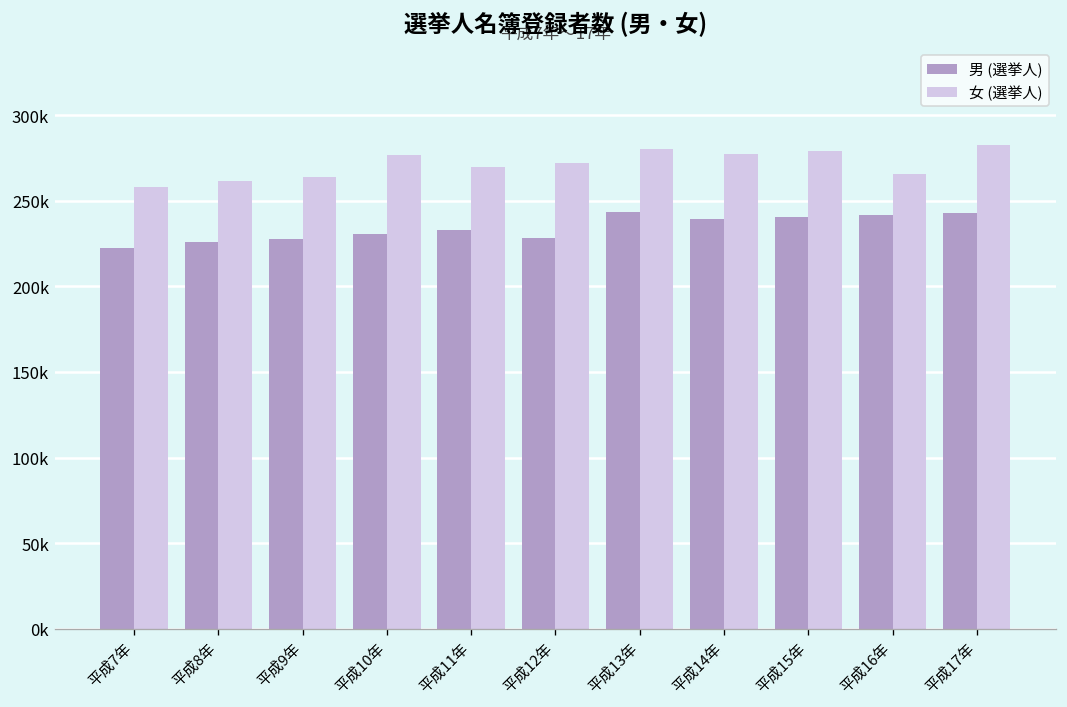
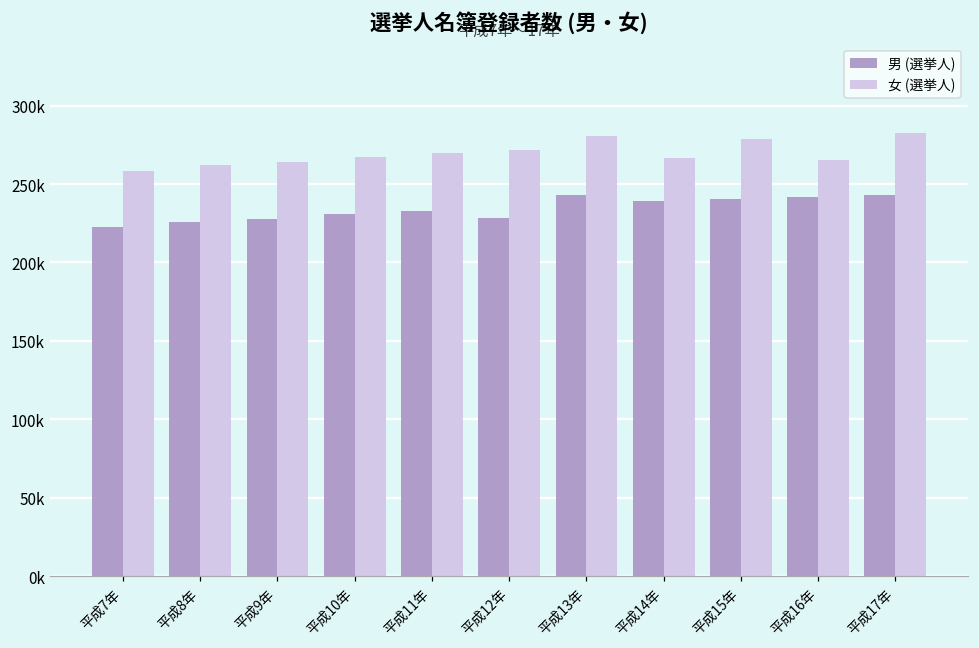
女 (選挙人), 平成10年: 277000 -> 267000
女 (選挙人), 平成14年: 277000 -> 266000
